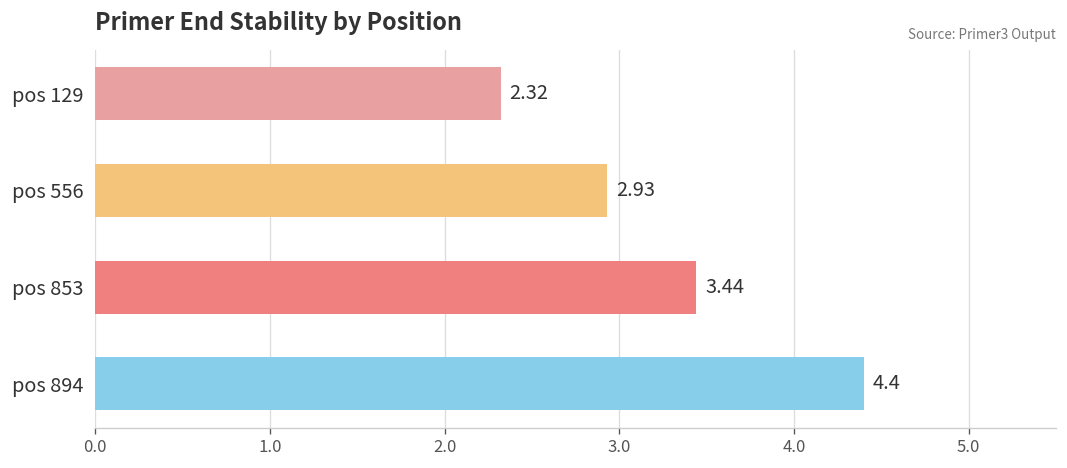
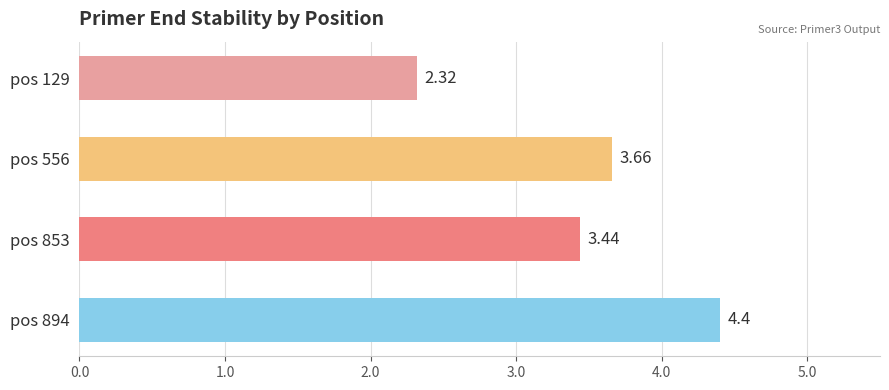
pos 556: 2.93 -> 3.66
